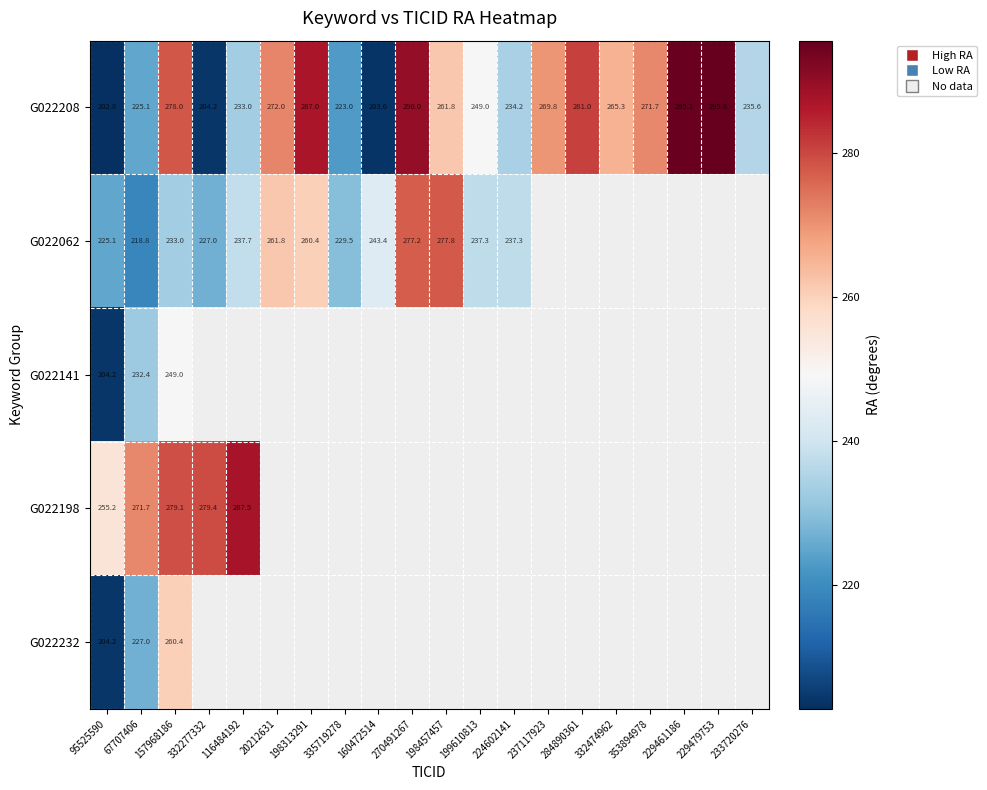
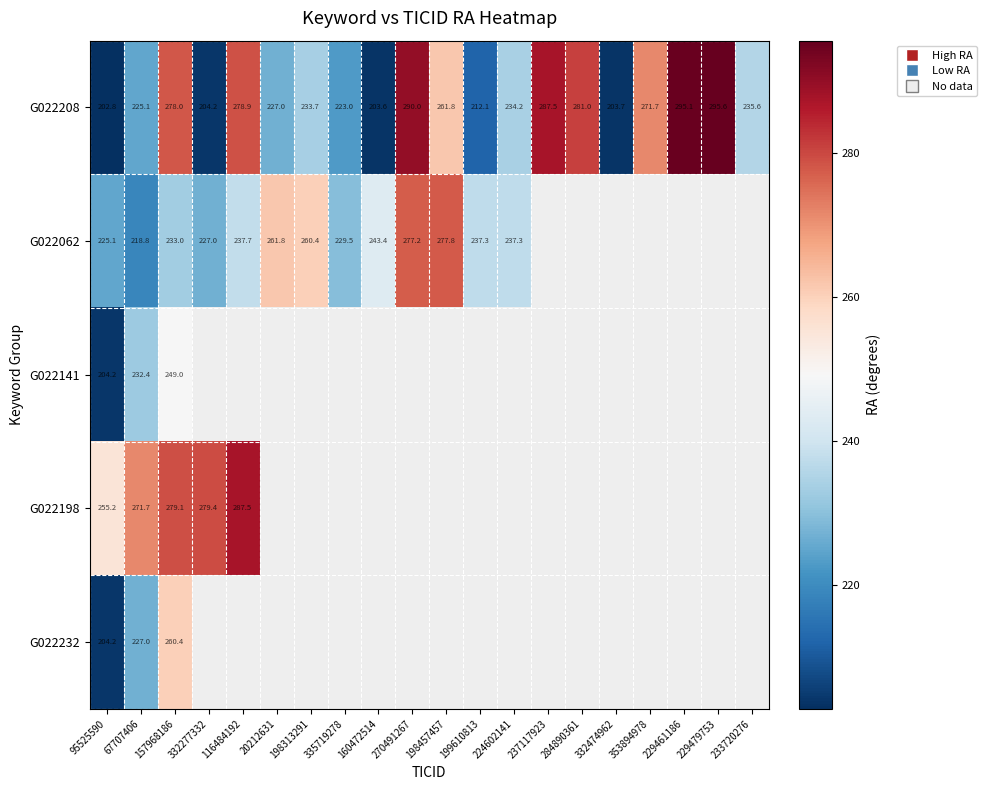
G022208, 116484192: 233.0 -> 278.9
G022208, 20212631: 272.0 -> 227.0
G022208, 198313291: 287.0 -> 233.7
G022208, 199610813: 249.0 -> 212.1
G022208, 237117923: 269.8 -> 287.5
G022208, 332474962: 265.3 -> 203.7
